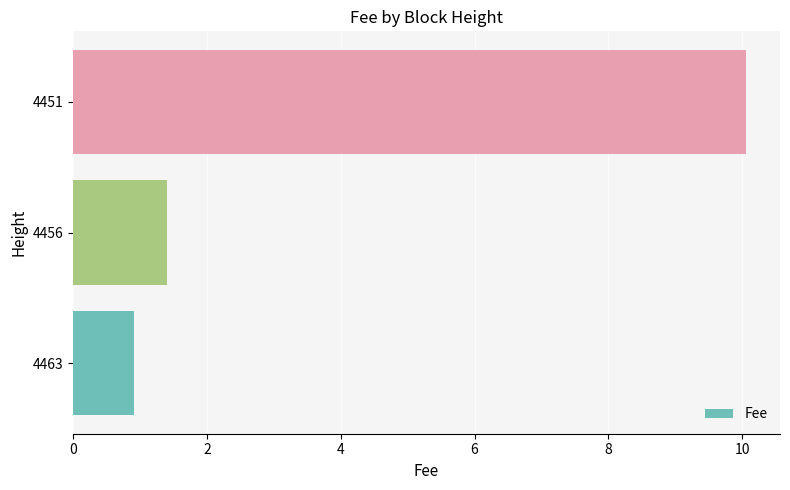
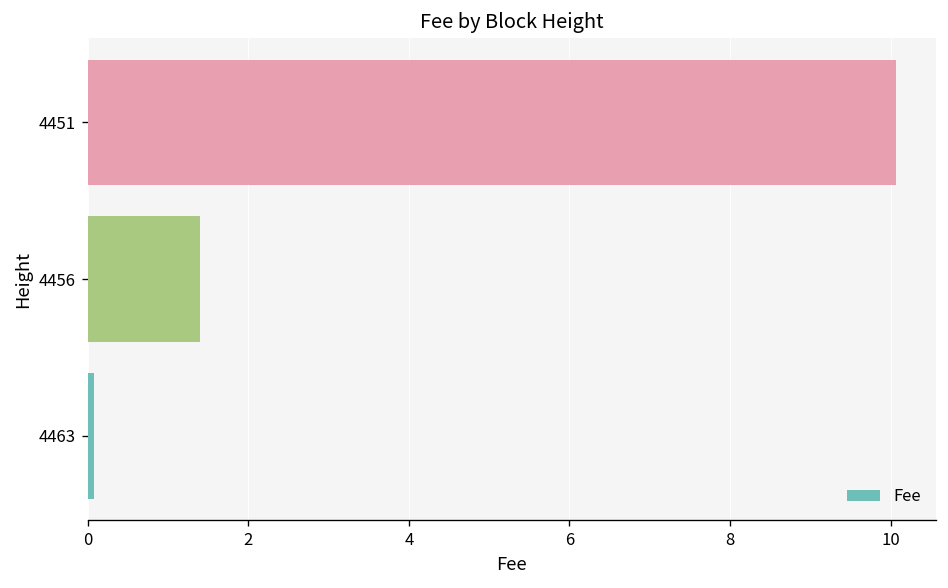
4463: 0.9 -> 0.1
